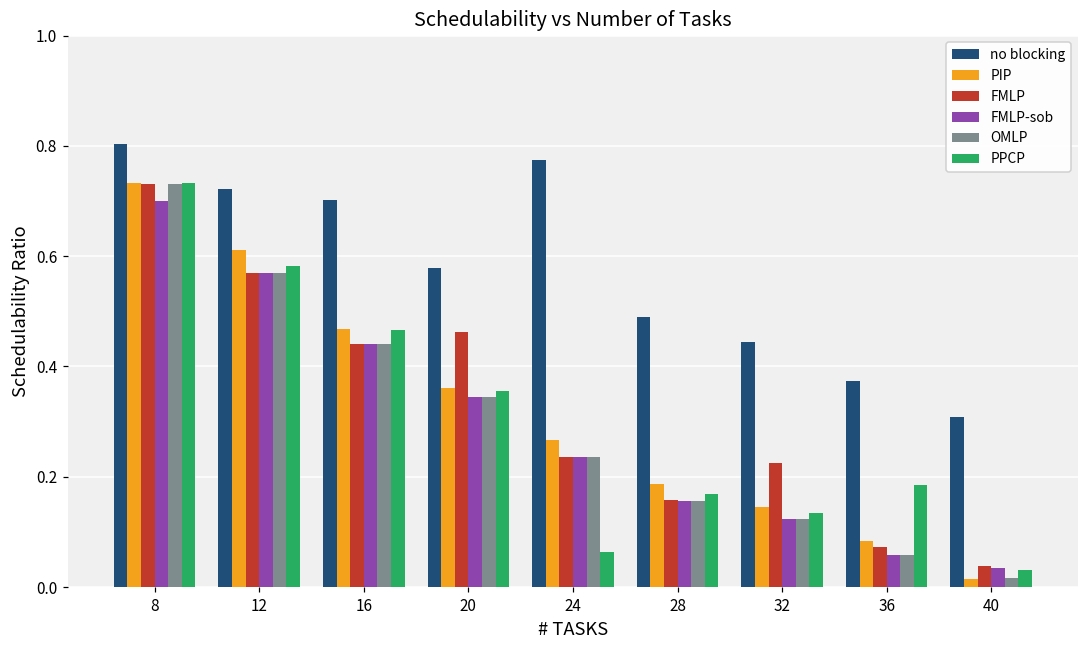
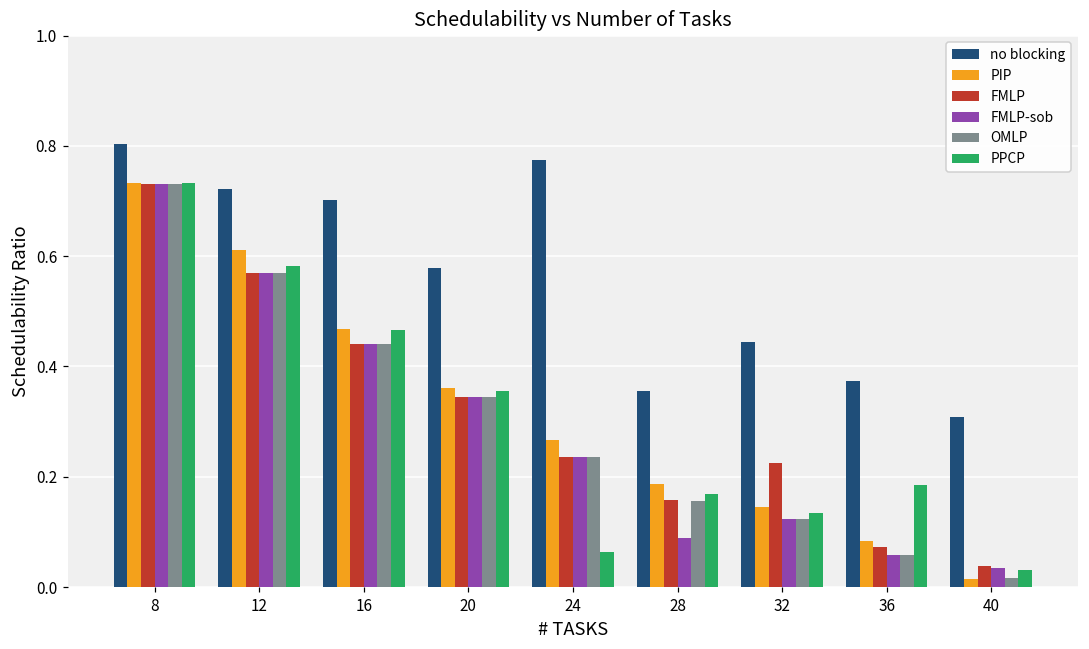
FMLP-sob, 8: 0.70 -> 0.73
FMLP, 20: 0.46 -> 0.35
no blocking, 28: 0.49 -> 0.36
FMLP-sob, 28: 0.16 -> 0.09
